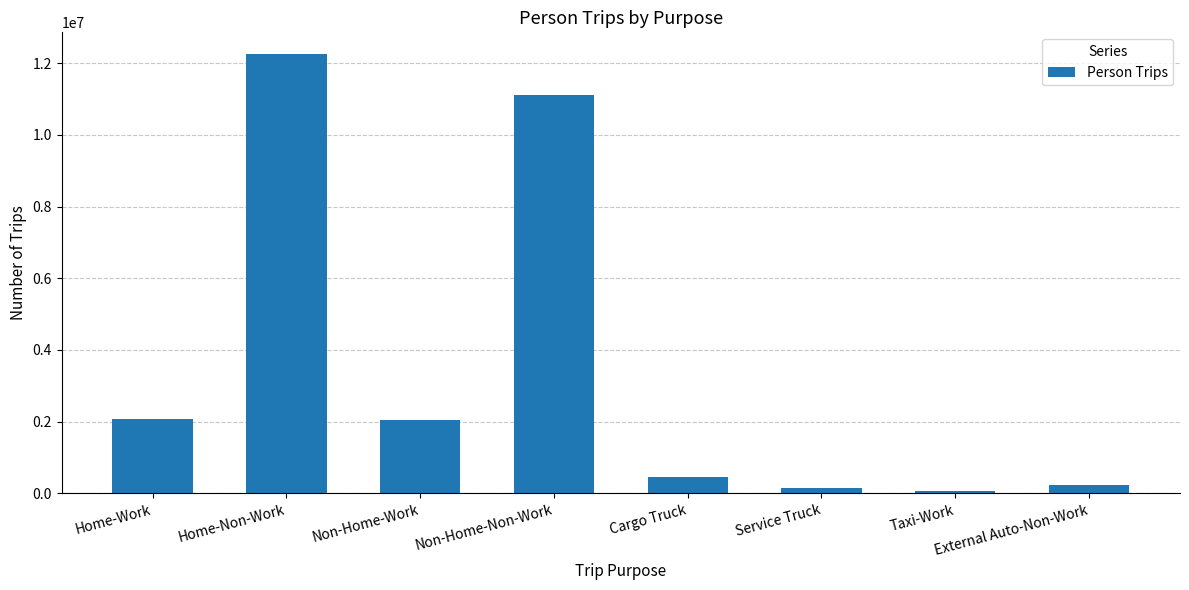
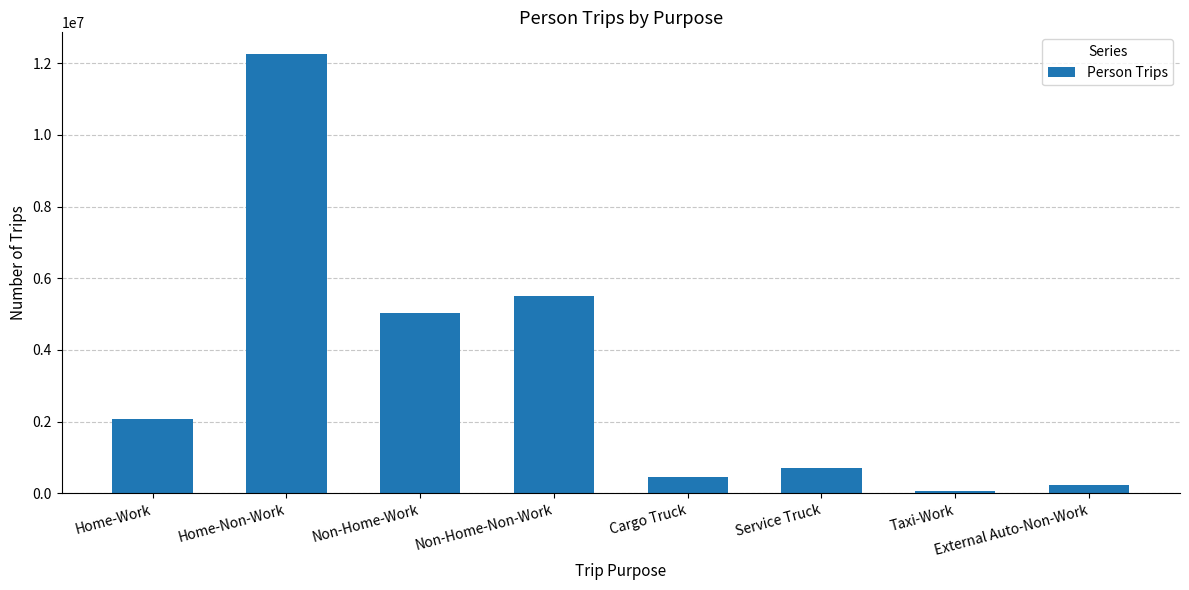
Non-Home-Work: 2100000 -> 5000000
Non-Home-Non-Work: 11100000 -> 5500000
Service Truck: 200000 -> 700000
